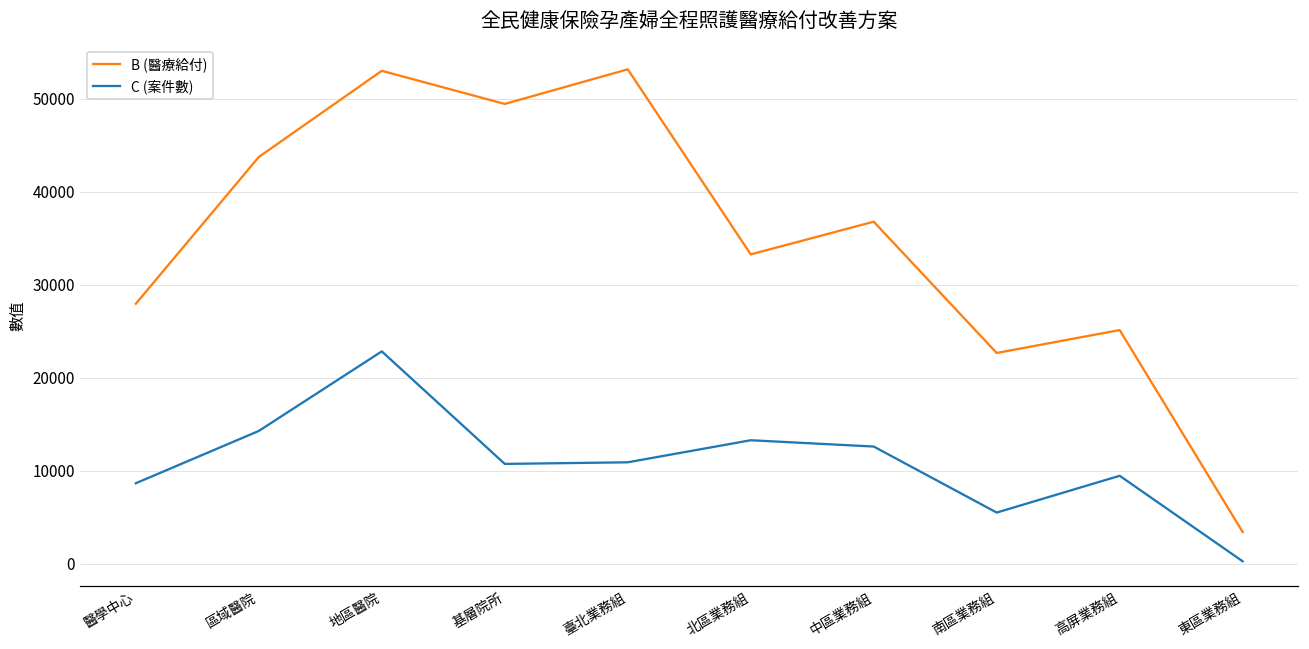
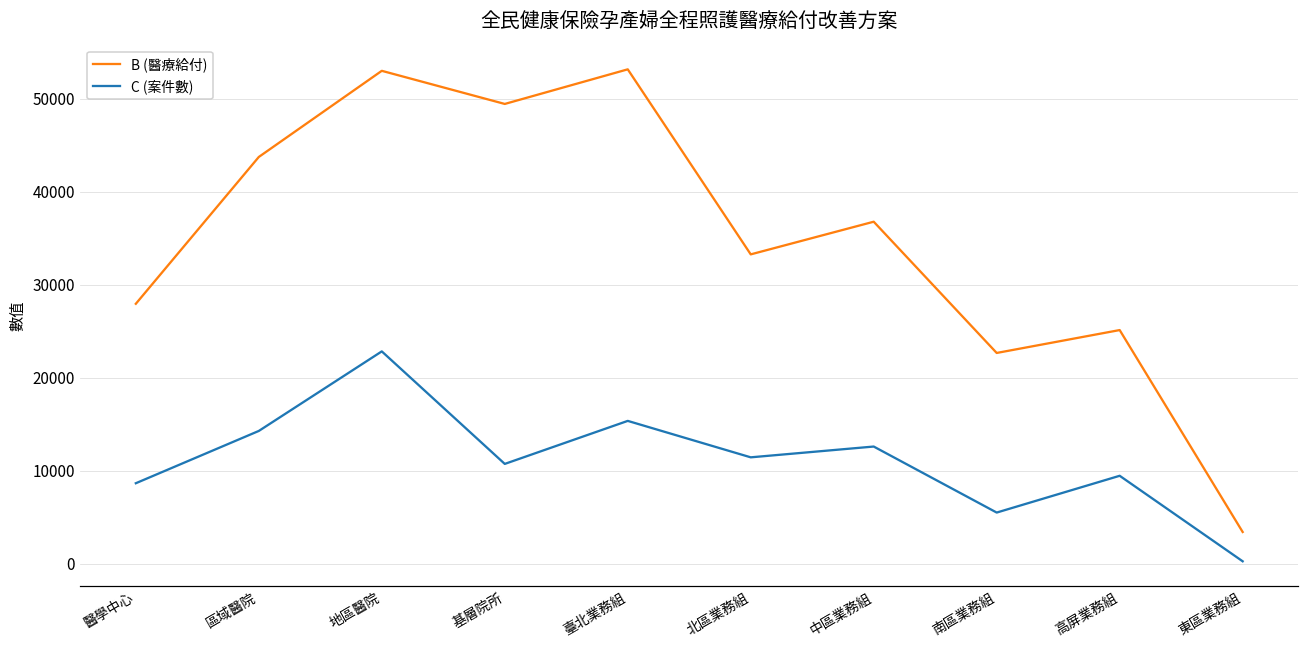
C (案件數), 臺北業務組: 11000 -> 15000
C (案件數), 北區業務組: 13000 -> 11000
